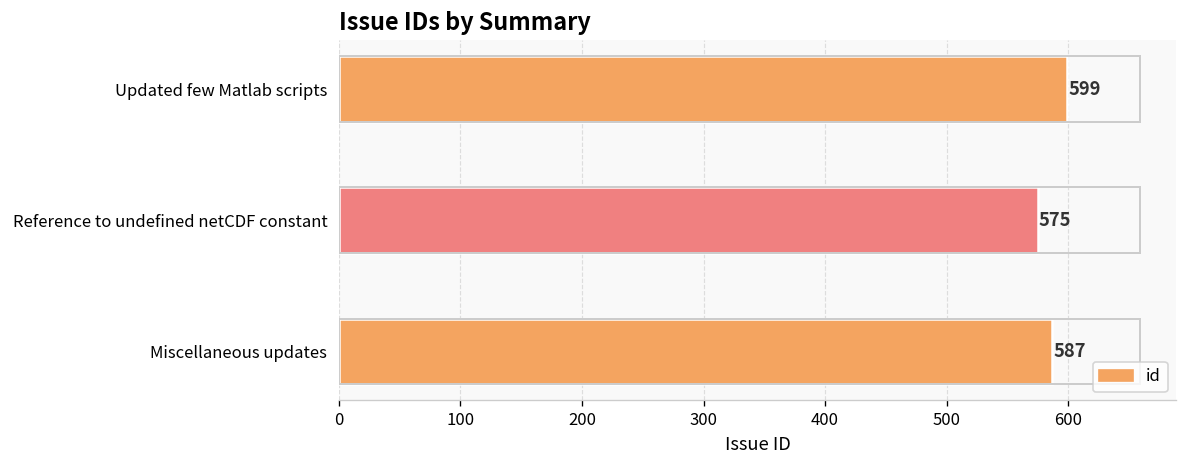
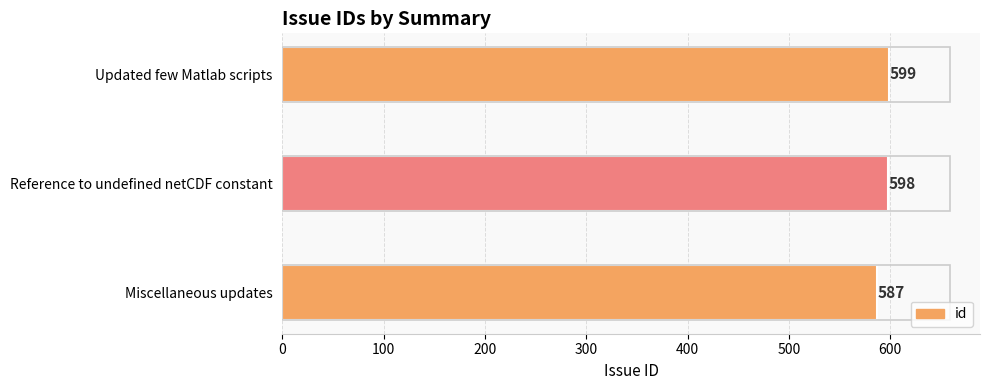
Reference to undefined netCDF constant: 575 -> 598
